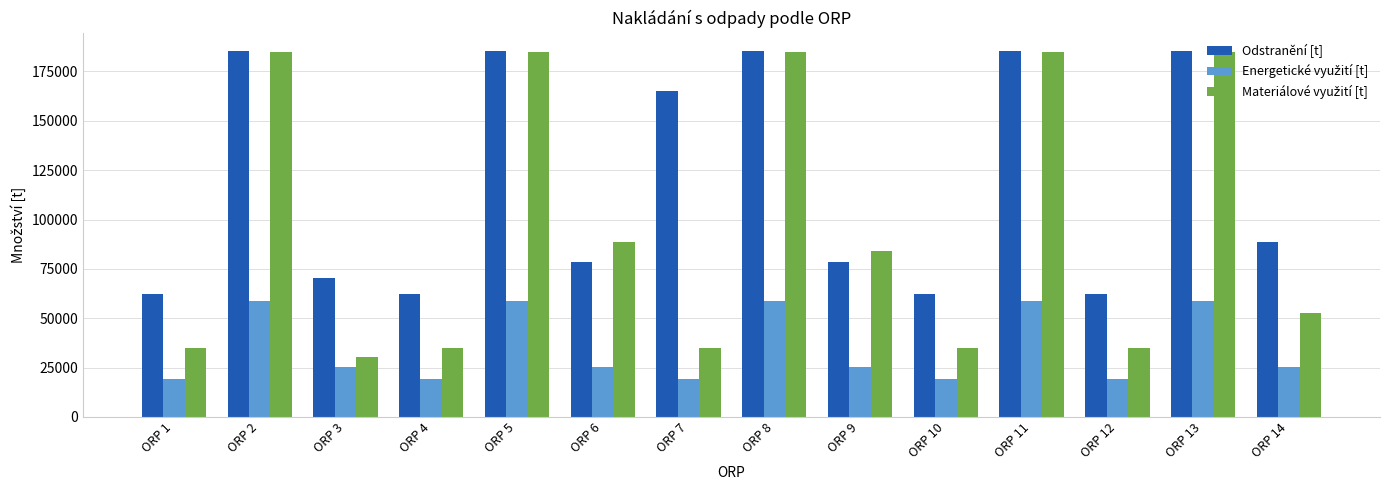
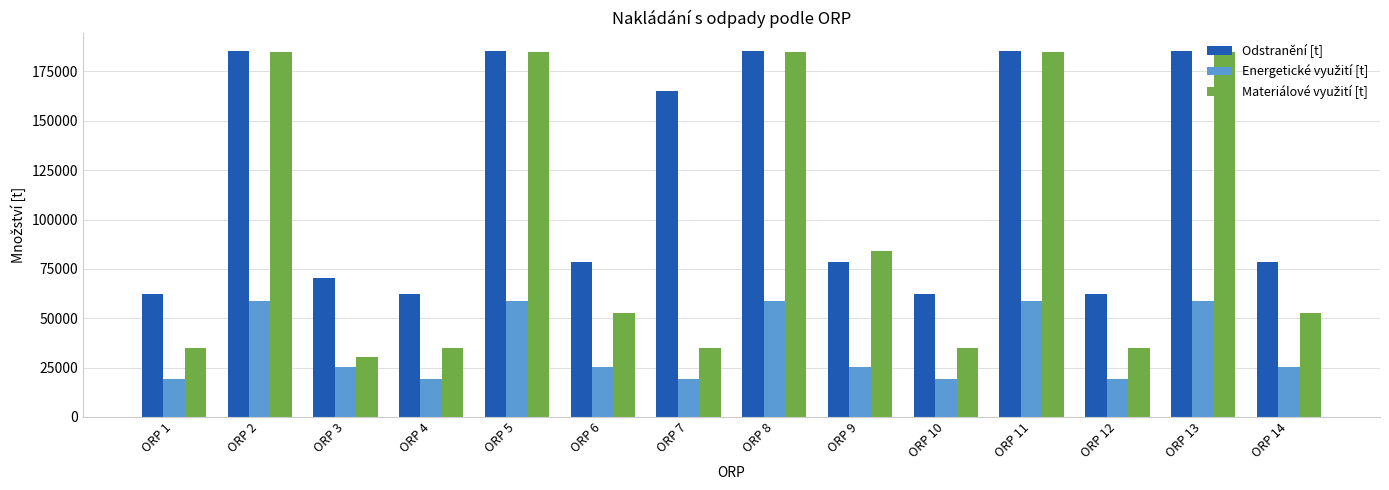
Materiálové využití [t], ORP 6: 89000 -> 53000
Odstranění [t], ORP 14: 89000 -> 78000
